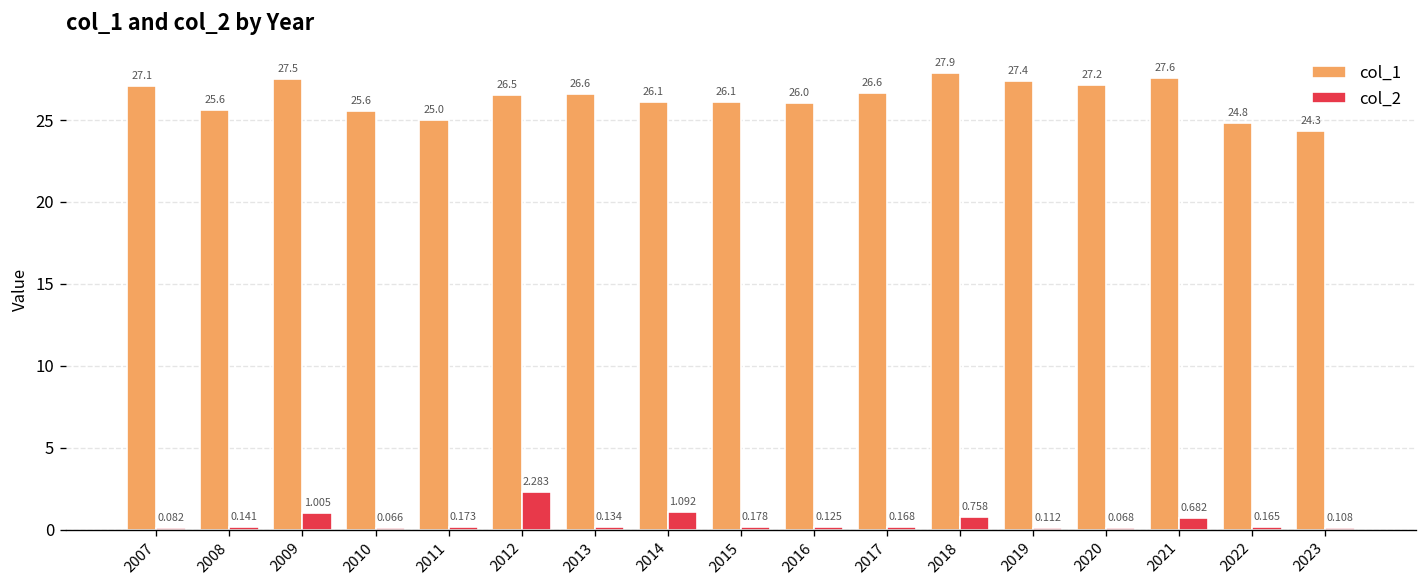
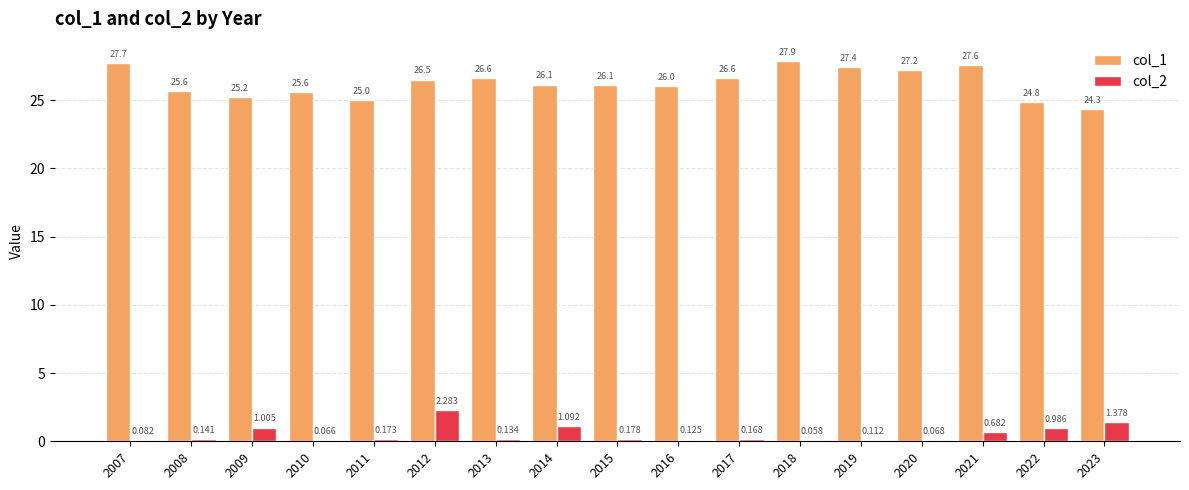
col_1, 2007: 27.1 -> 27.7
col_1, 2009: 27.5 -> 25.2
col_2, 2018: 0.758 -> 0.058
col_2, 2022: 0.165 -> 0.986
col_2, 2023: 0.108 -> 1.378
